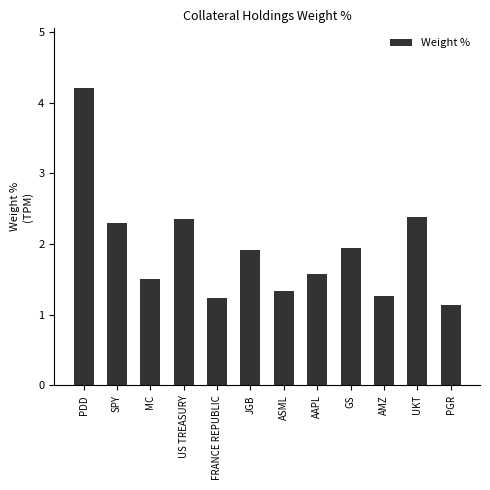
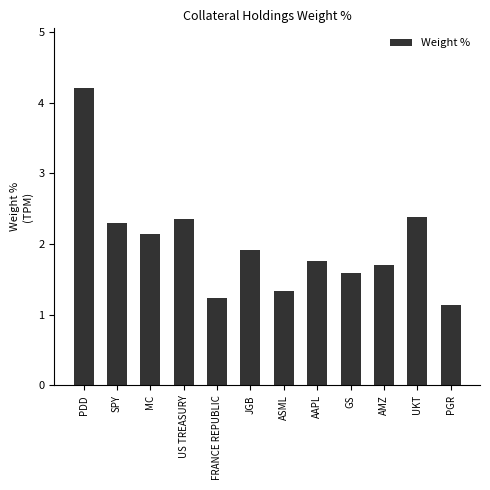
MC: 1.5 -> 2.1
AAPL: 1.6 -> 1.8
GS: 2.0 -> 1.6
AMZ: 1.3 -> 1.7
